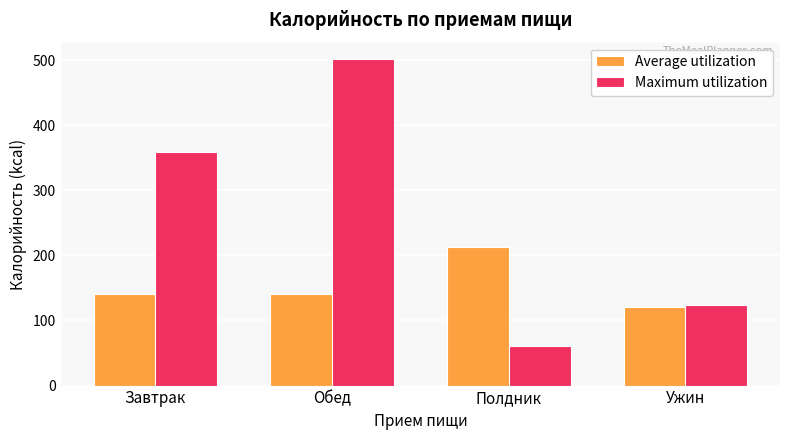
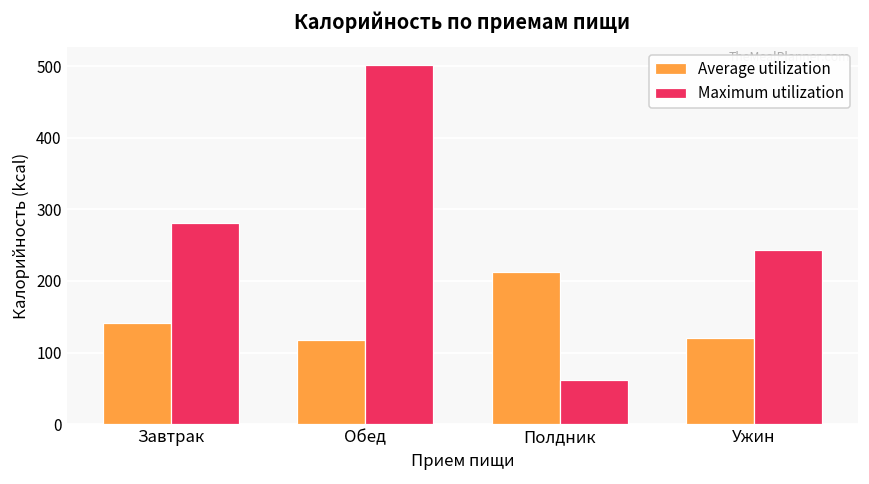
Maximum utilization, Завтрак: 360 -> 280
Average utilization, Обед: 140 -> 120
Maximum utilization, Ужин: 120 -> 240
